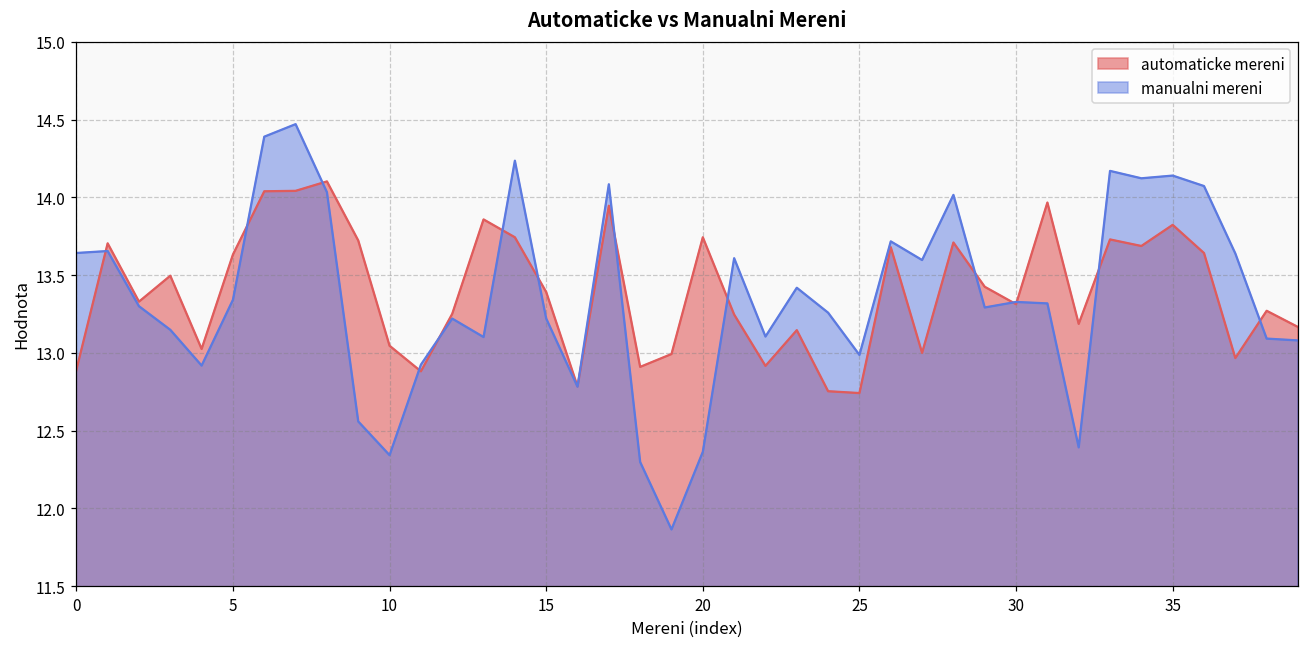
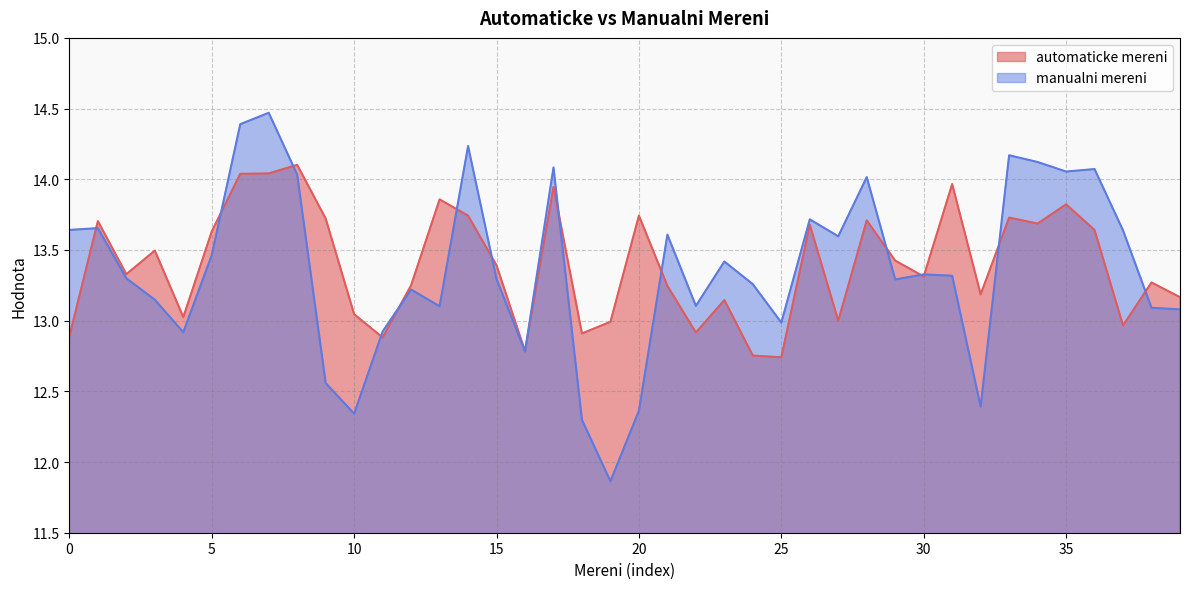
manualni mereni, 5: 13.34 -> 13.46
manualni mereni, 15: 13.22 -> 13.29
manualni mereni, 35: 14.14 -> 14.05
